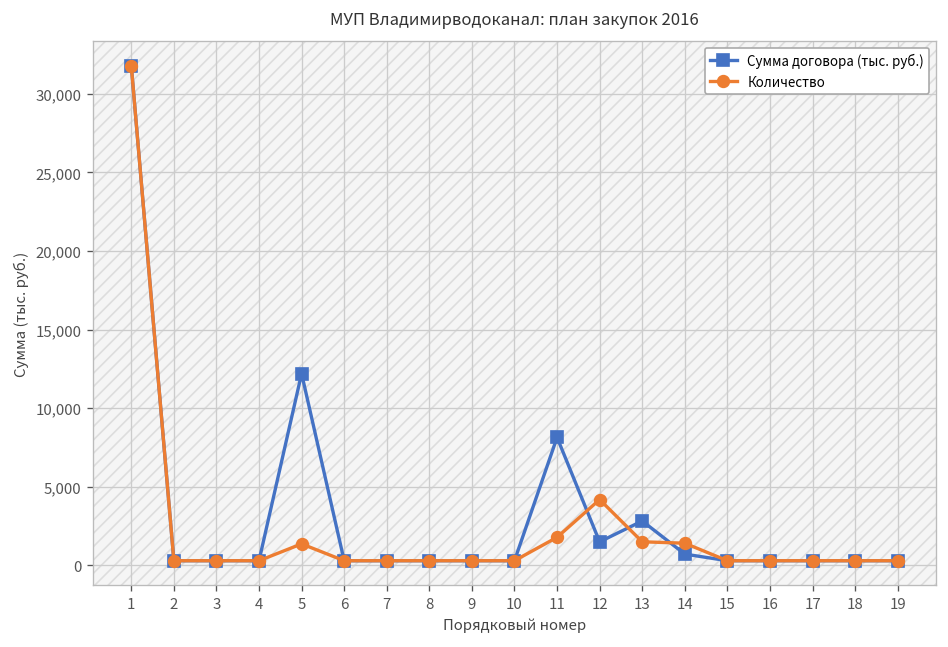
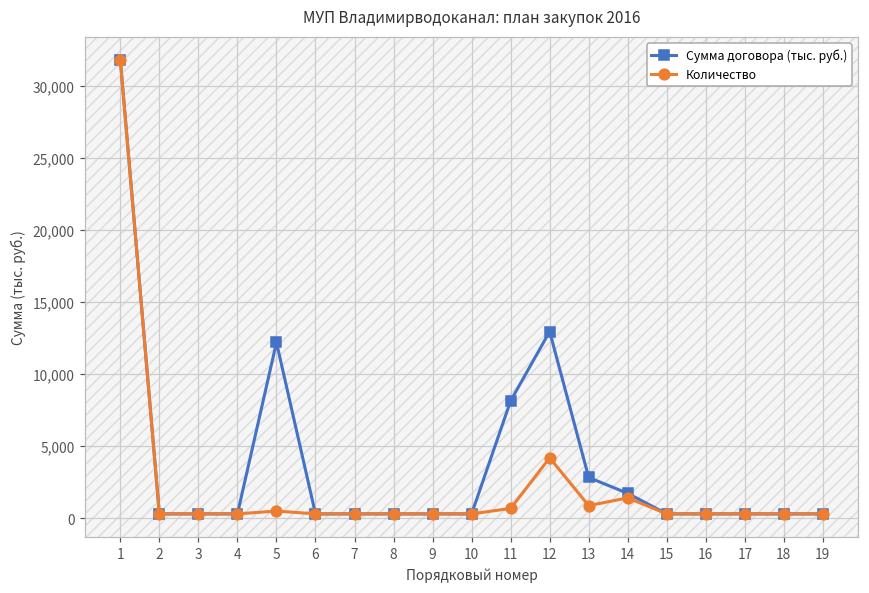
Количество, 5: 1,400 -> 500
Количество, 11: 1,800 -> 700
Сумма договора (тыс. руб.), 12: 1,500 -> 13,000
Количество, 13: 1,500 -> 900
Сумма договора (тыс. руб.), 14: 700 -> 1,700
